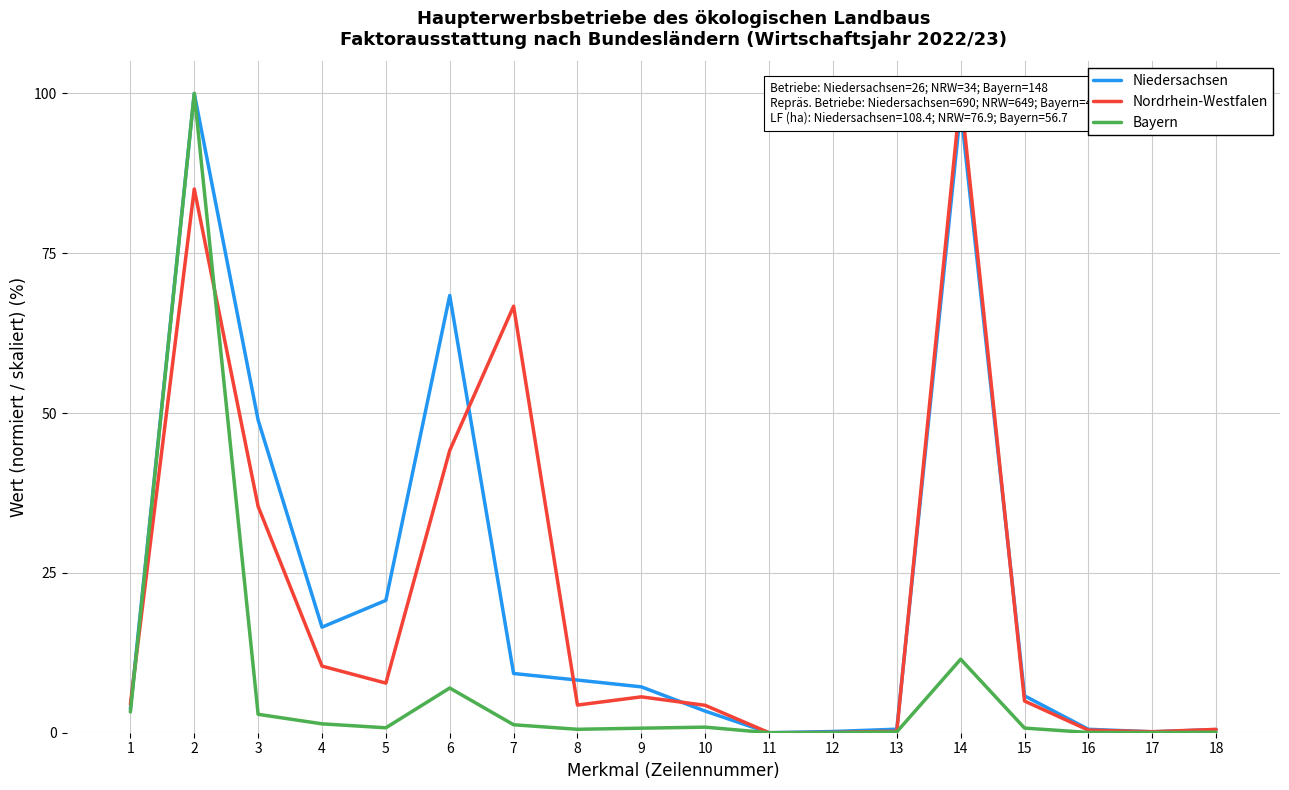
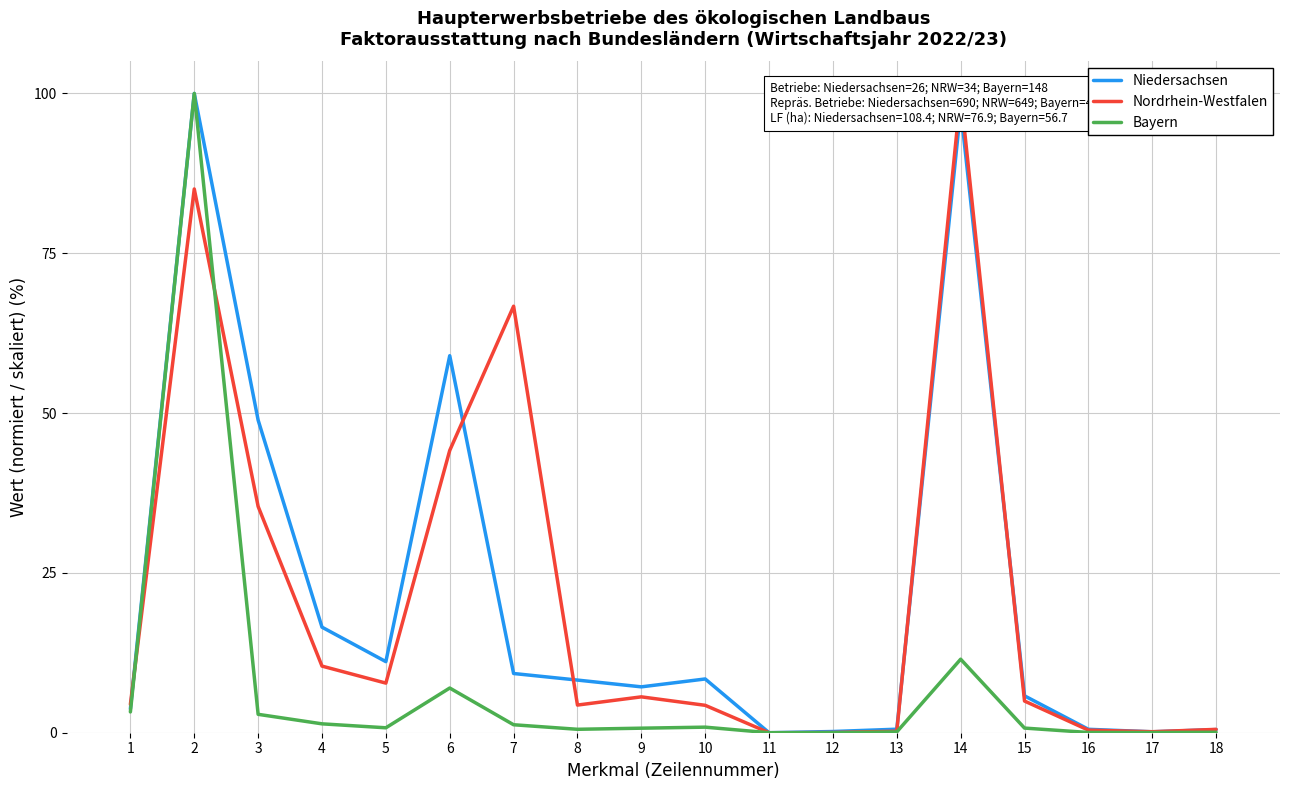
Niedersachsen, 5: 21 -> 11
Niedersachsen, 6: 68 -> 59
Niedersachsen, 10: 3 -> 8
